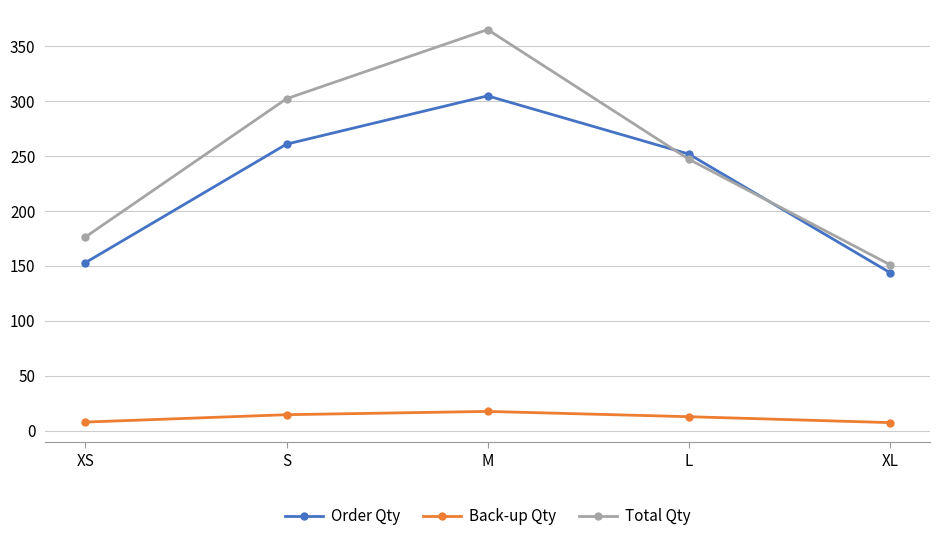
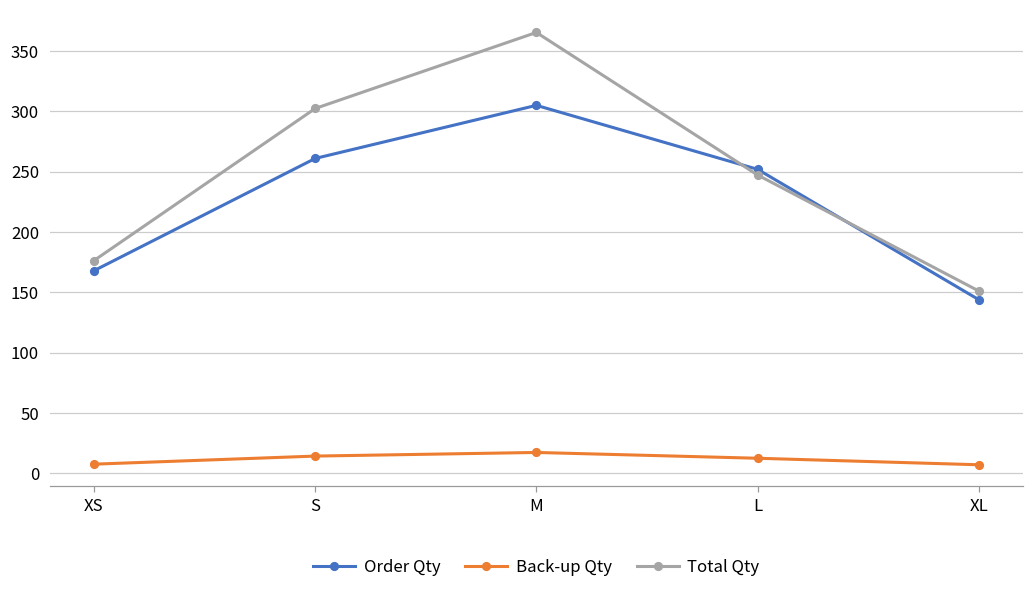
Order Qty, XS: 153 -> 168
